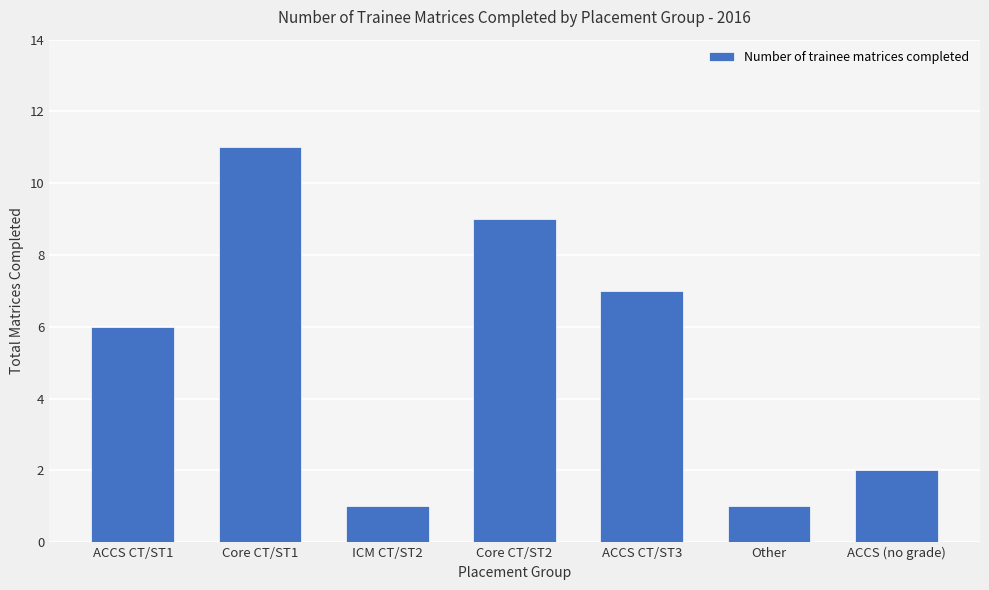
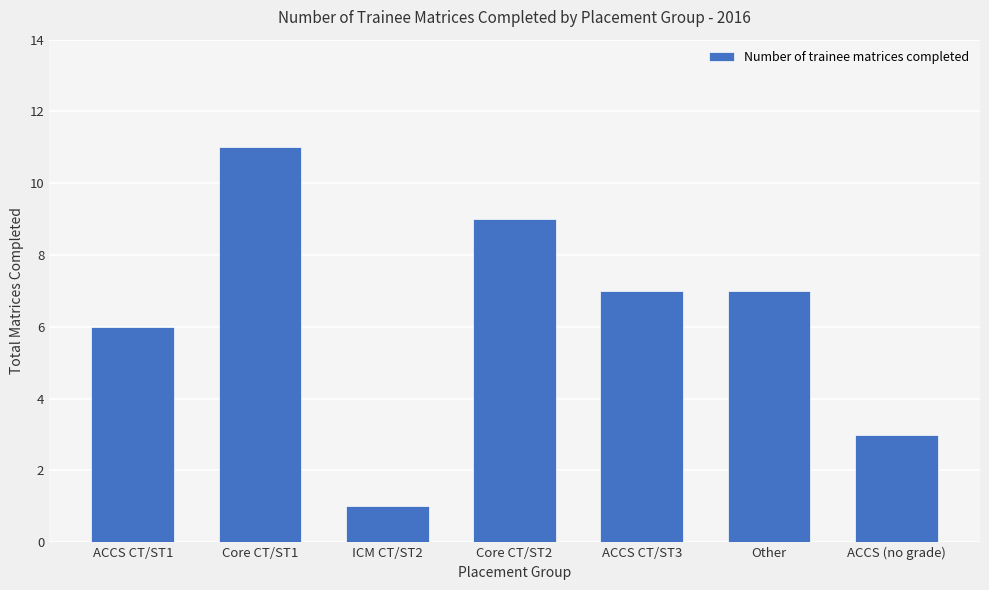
Other: 1 -> 7
ACCS (no grade): 2 -> 3
